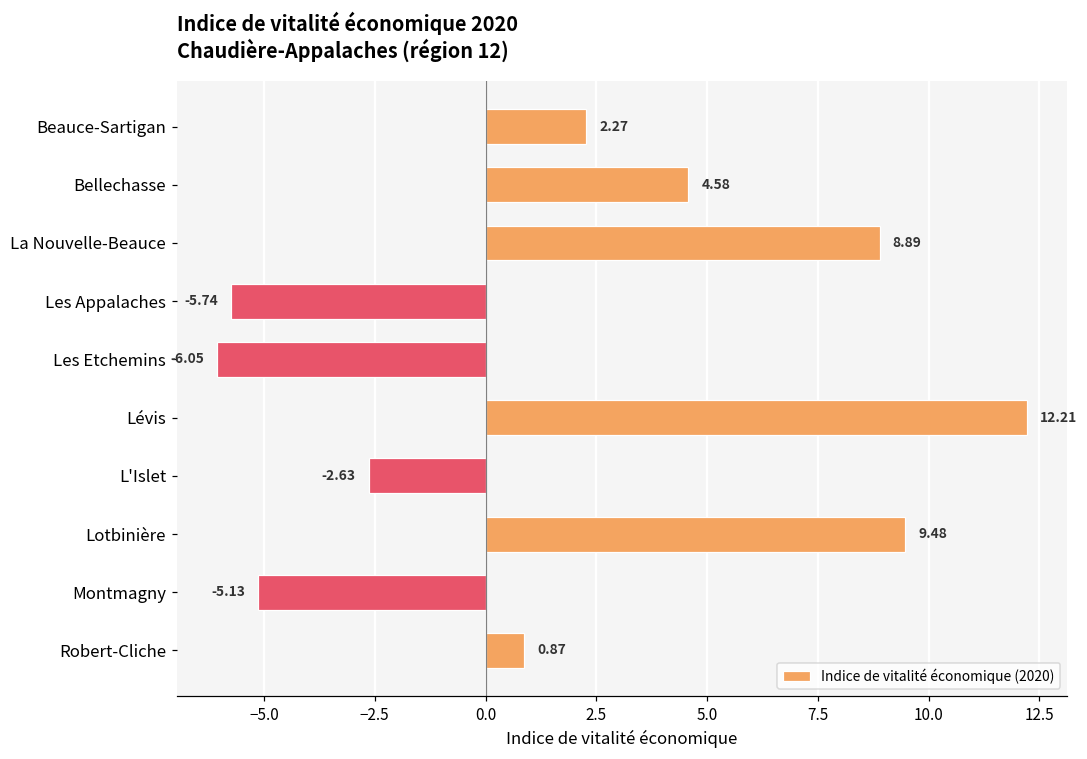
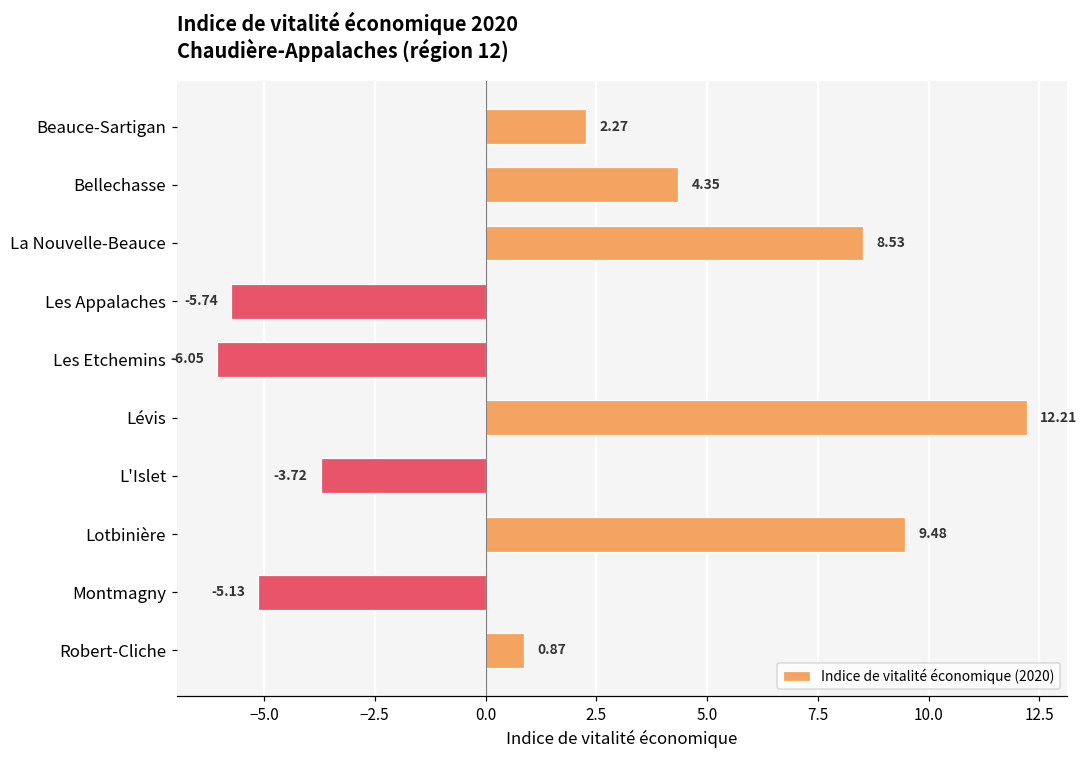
Bellechasse: 4.58 -> 4.35
La Nouvelle-Beauce: 8.89 -> 8.53
L'Islet: -2.63 -> -3.72
